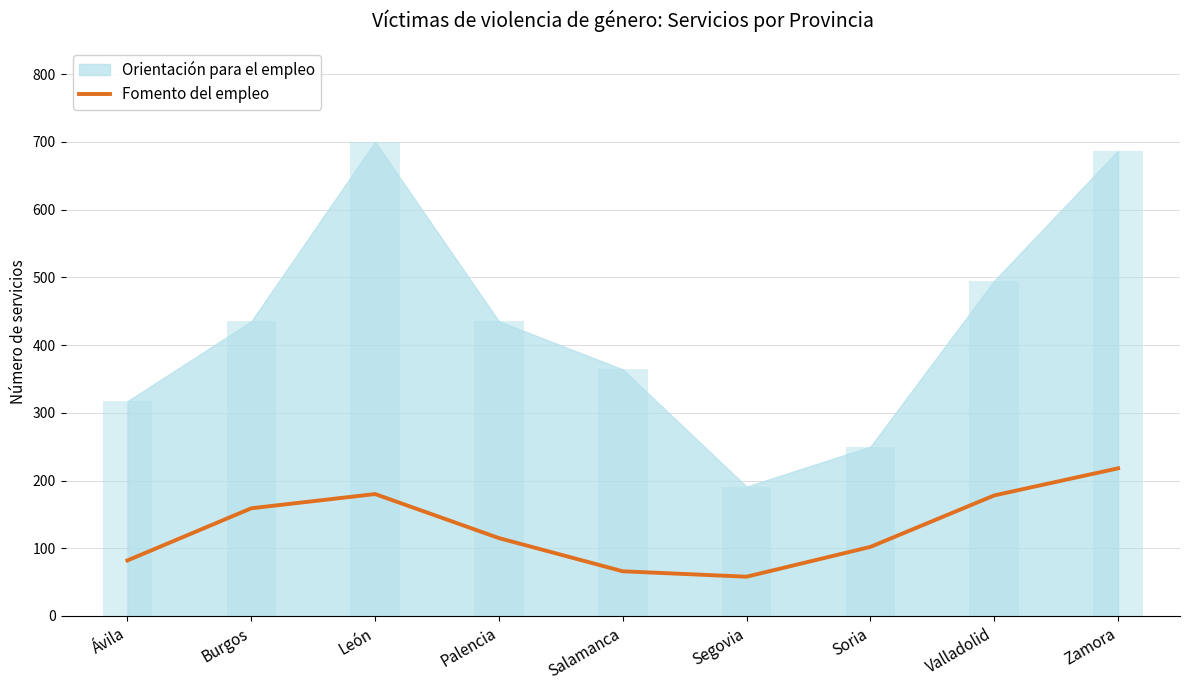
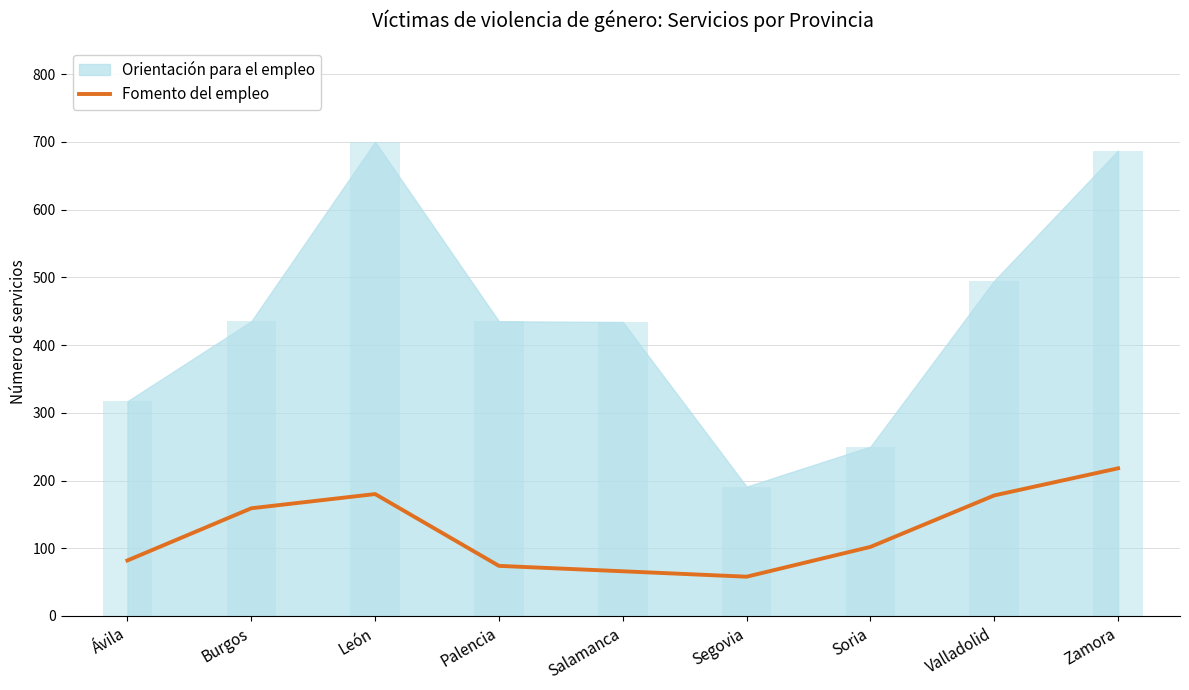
Fomento del empleo, Palencia: 120 -> 70
Orientación para el empleo, Salamanca: 360 -> 430
